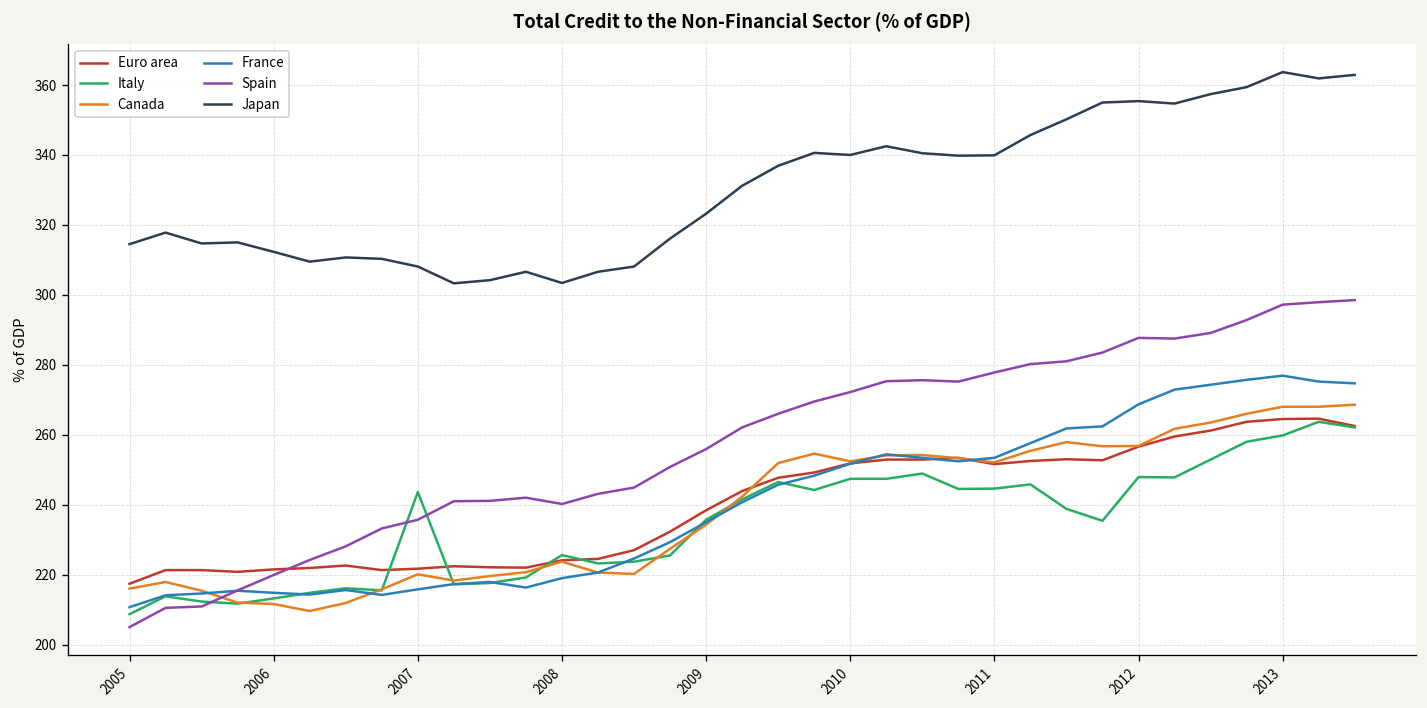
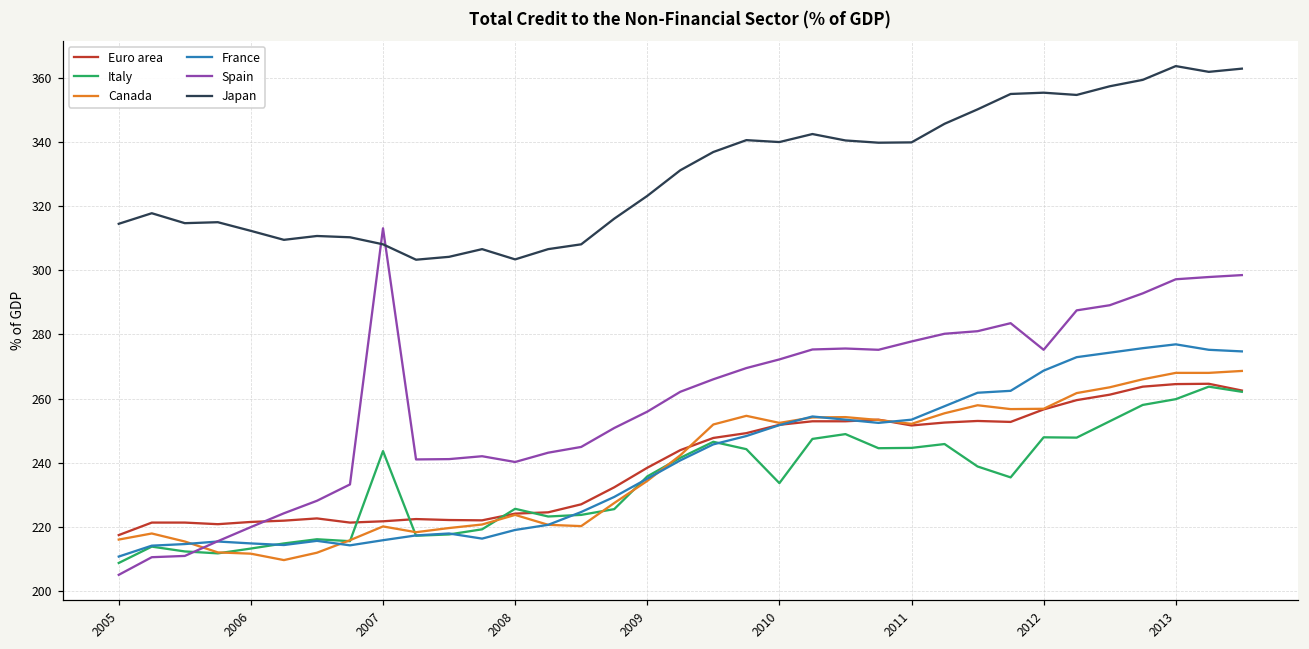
Spain, 2007: 236 -> 313
Italy, 2010: 247 -> 234
Spain, 2012: 288 -> 275
